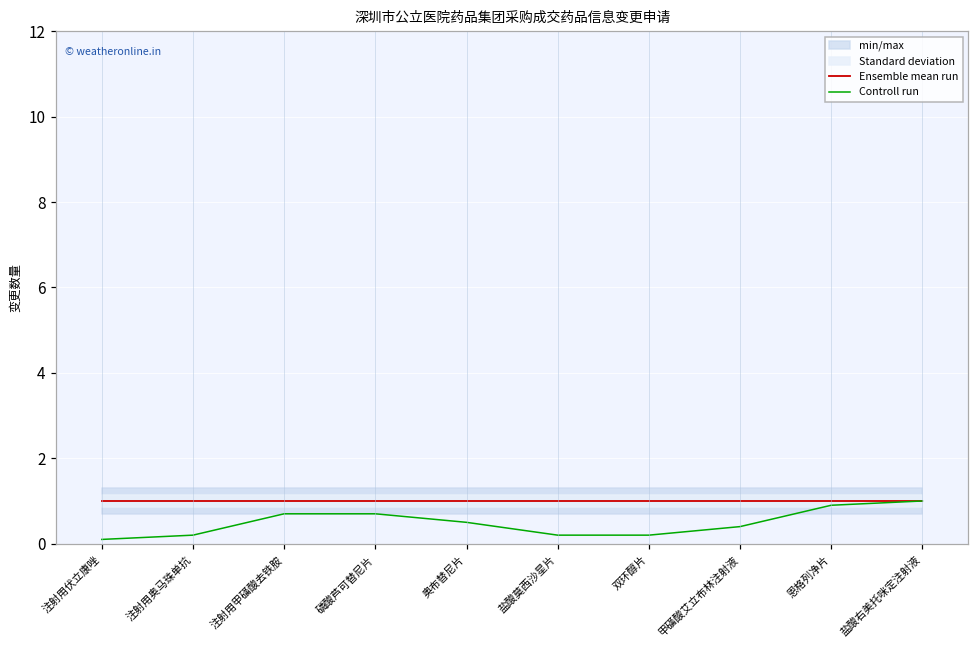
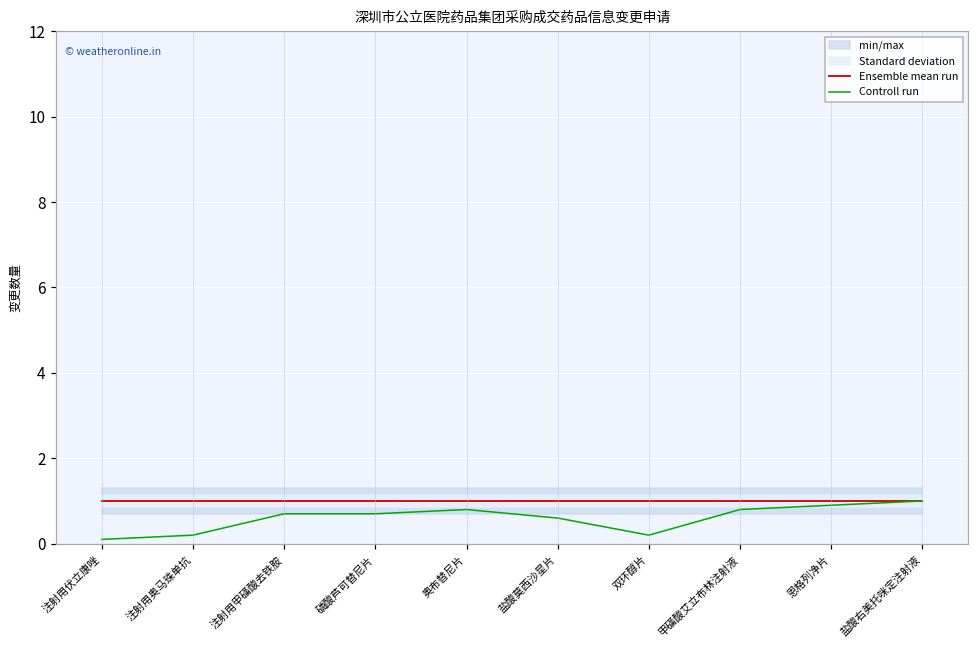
Controll run, 奥布替尼片: 0.5 -> 0.8
Controll run, 盐酸莫西沙星片: 0.2 -> 0.6
Controll run, 甲磺酸艾立布林注射液: 0.4 -> 0.8
